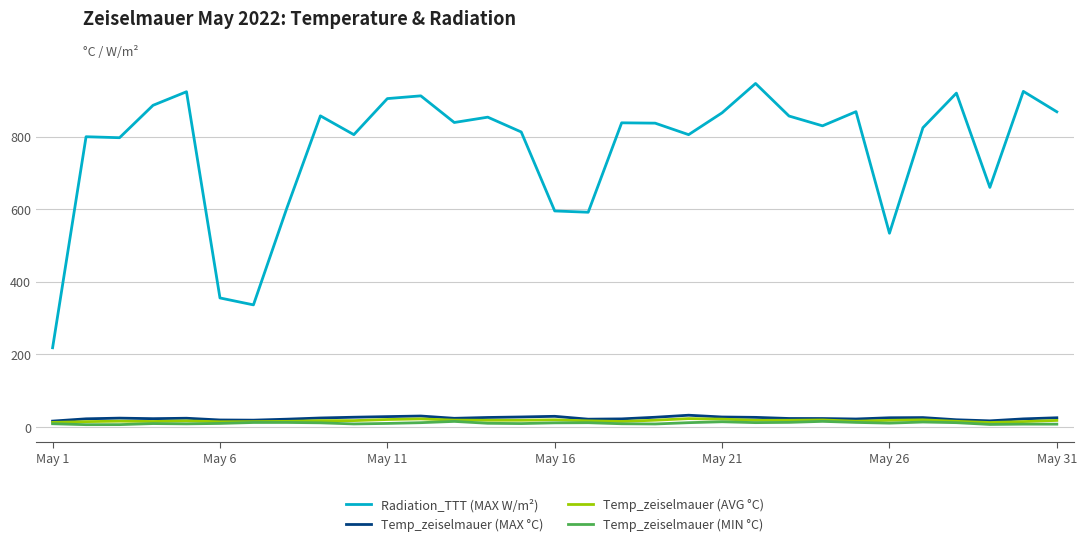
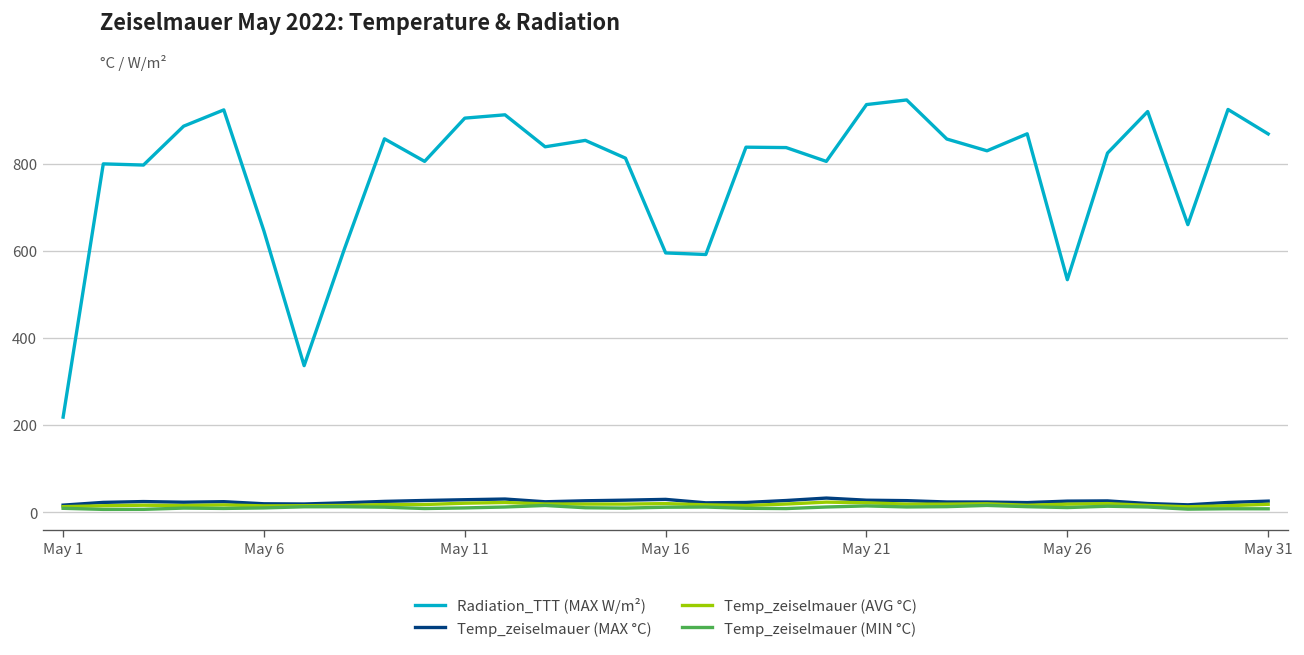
Radiation_TTT (MAX W/m²), May 6: 360 -> 650
Radiation_TTT (MAX W/m²), May 21: 870 -> 940
